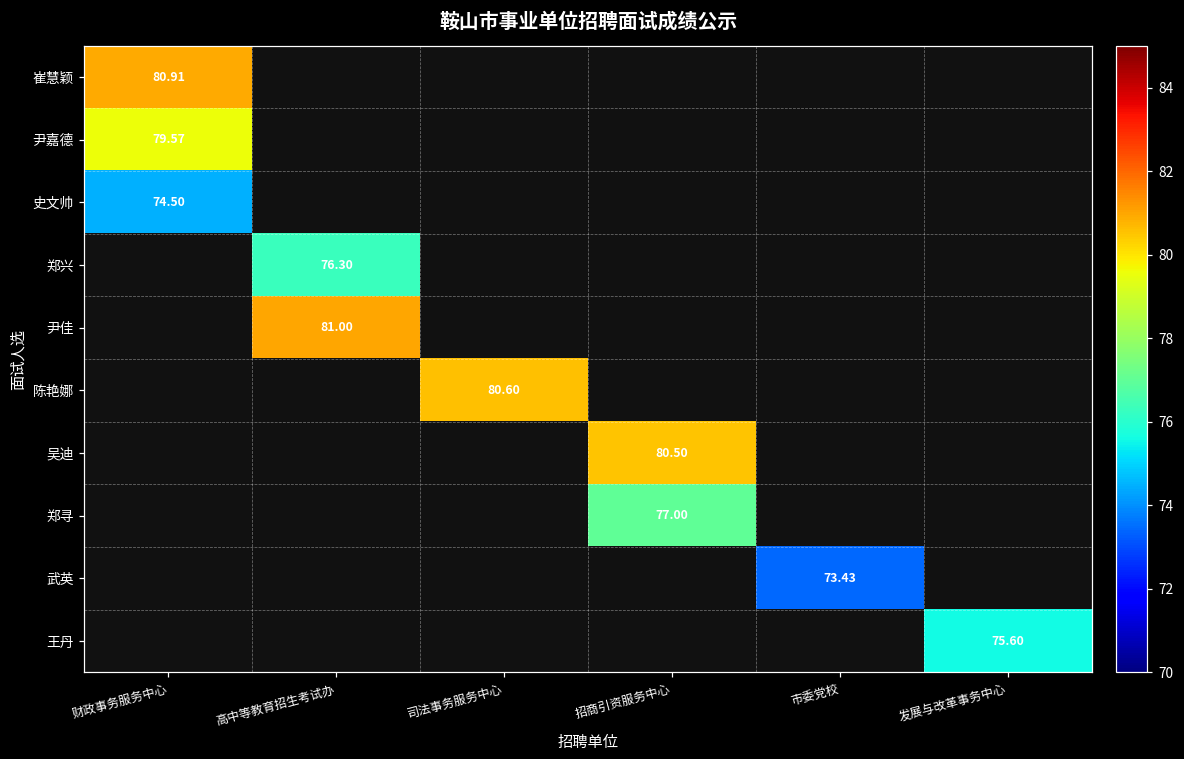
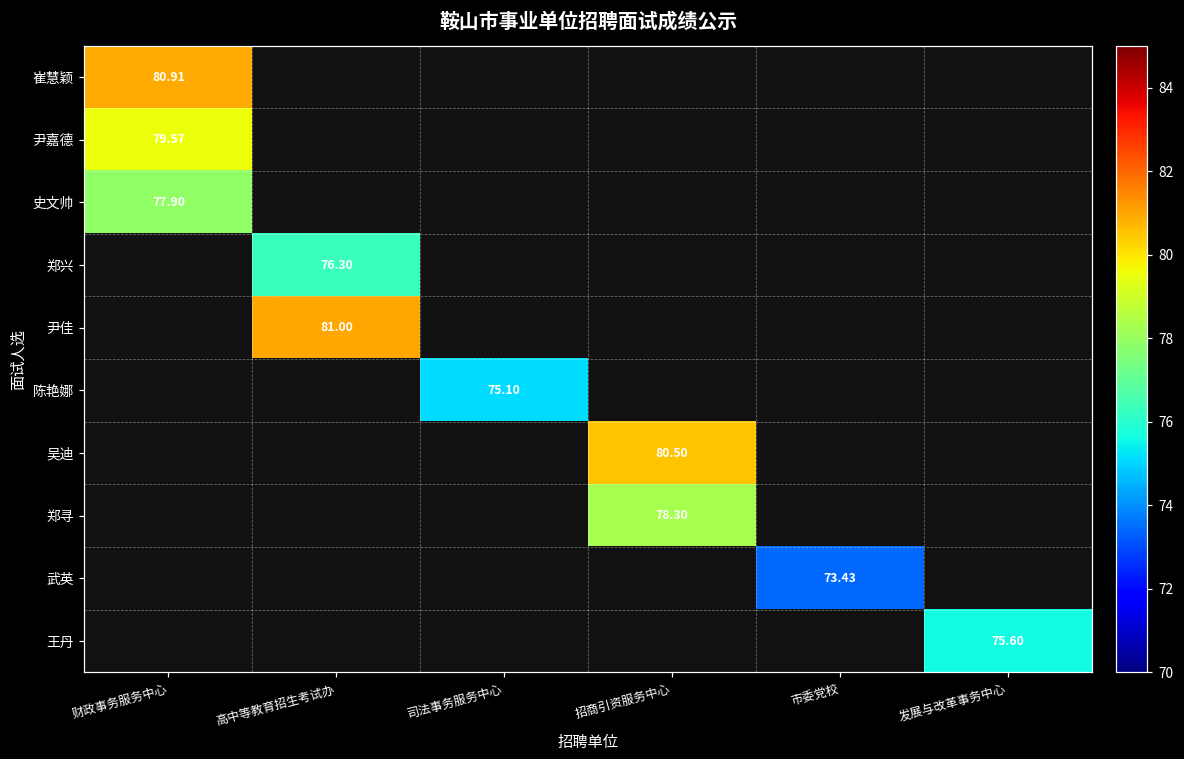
史文帅, 财政事务服务中心: 74.50 -> 77.90
陈艳娜, 司法事务服务中心: 80.60 -> 75.10
郑寻, 招商引资服务中心: 77.00 -> 78.30
